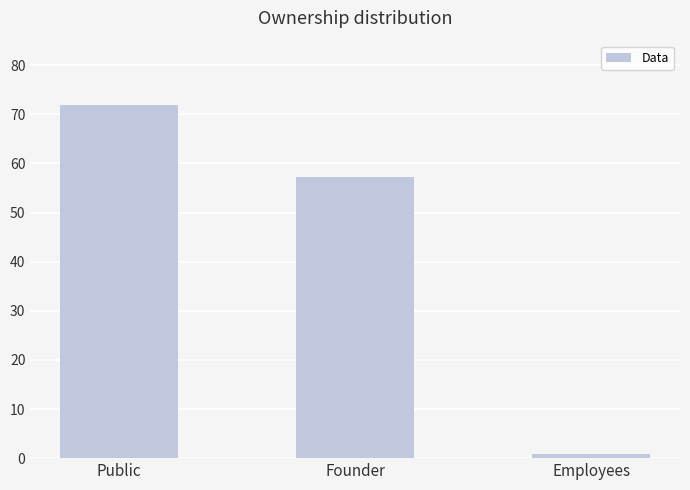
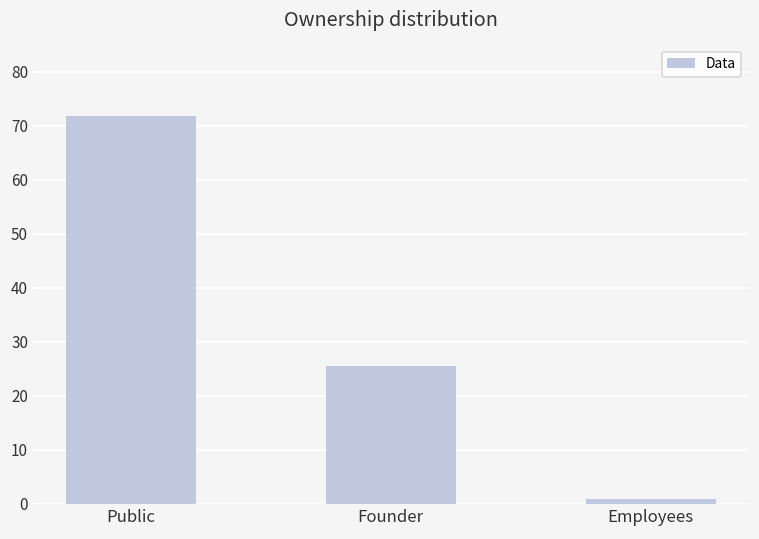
Founder: 57 -> 26
